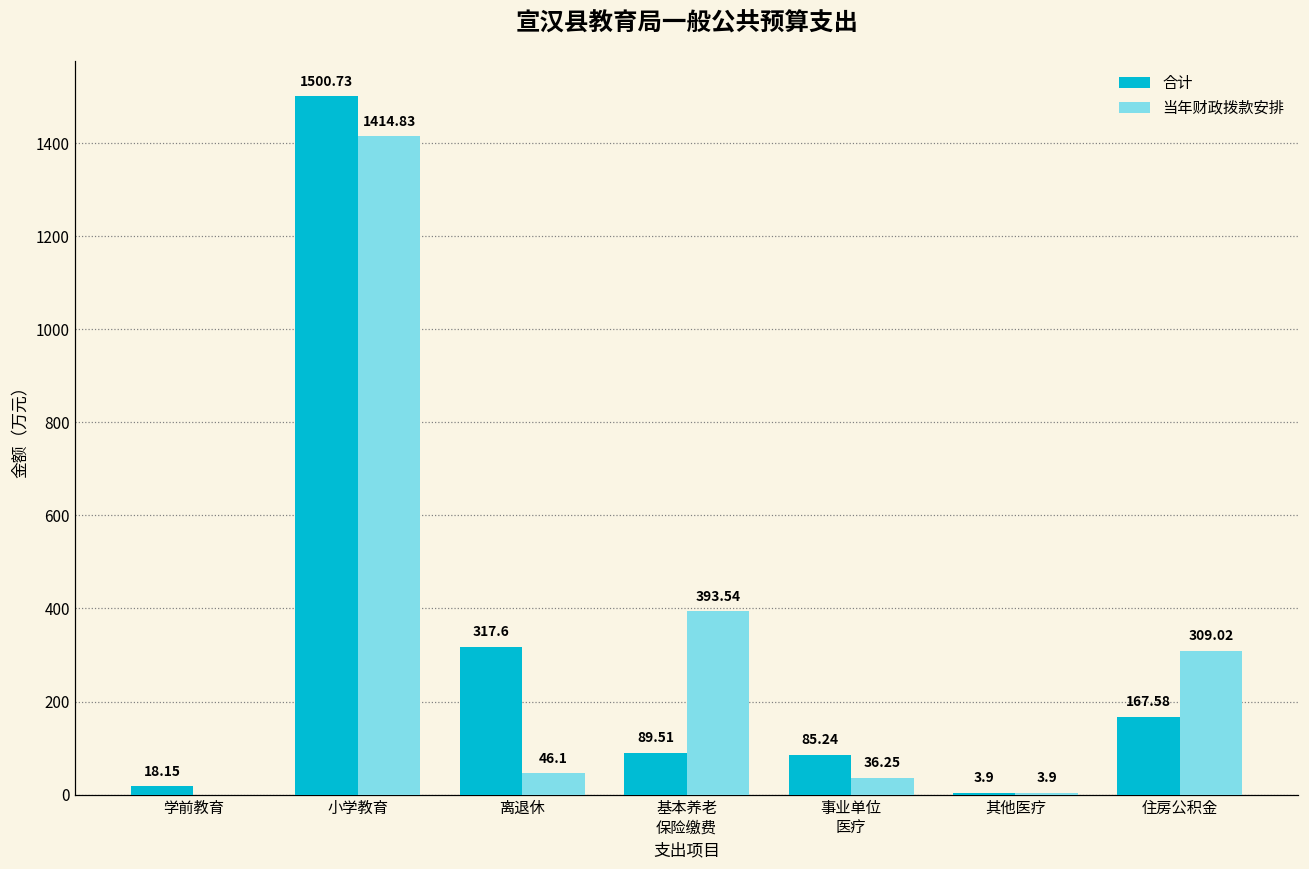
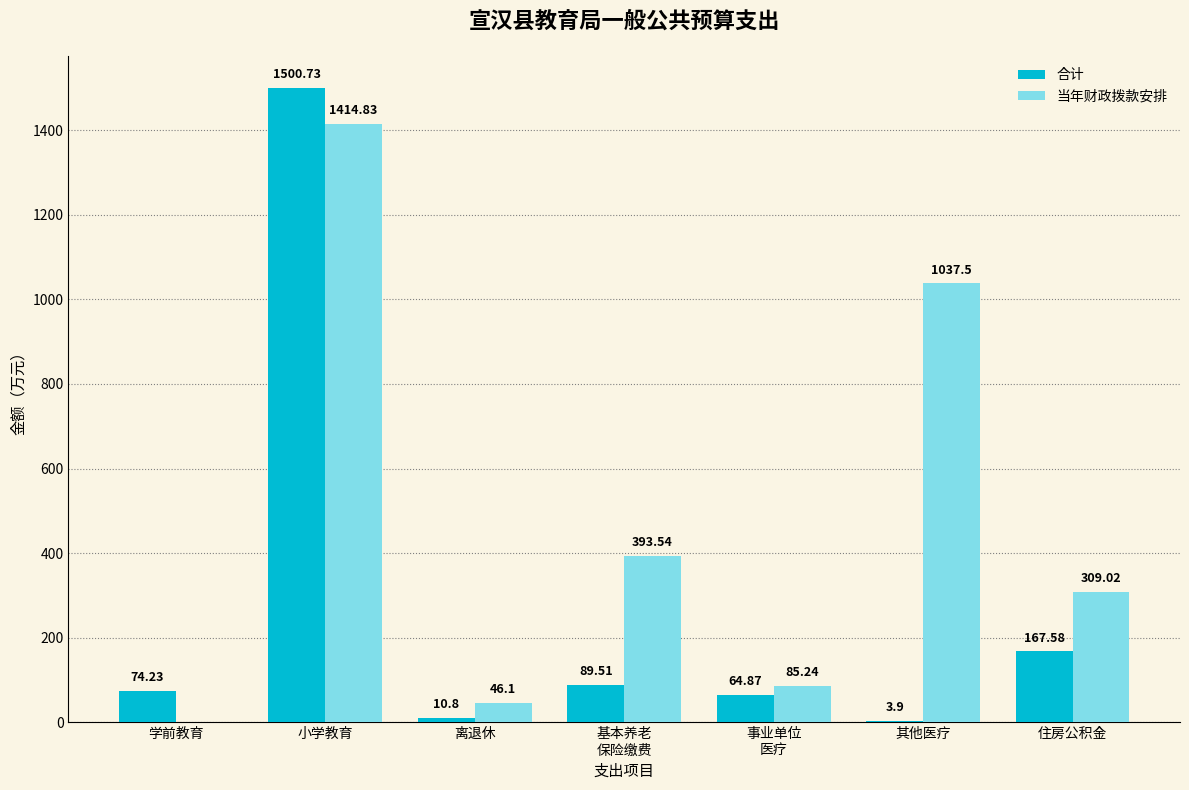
合计, 学前教育: 18.15 -> 74.23
合计, 离退休: 317.6 -> 10.8
合计, 事业单位 医疗: 85.24 -> 64.87
当年财政拨款安排, 事业单位 医疗: 36.25 -> 85.24
当年财政拨款安排, 其他医疗: 3.9 -> 1037.5
